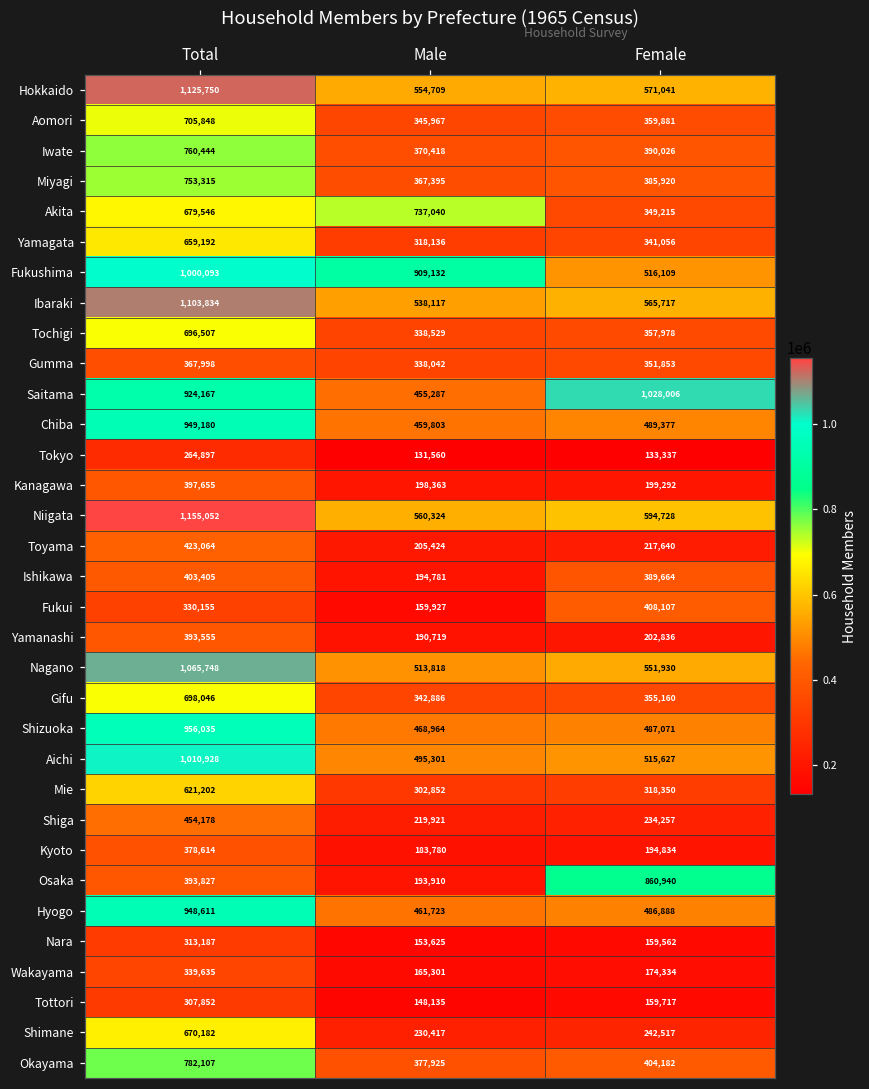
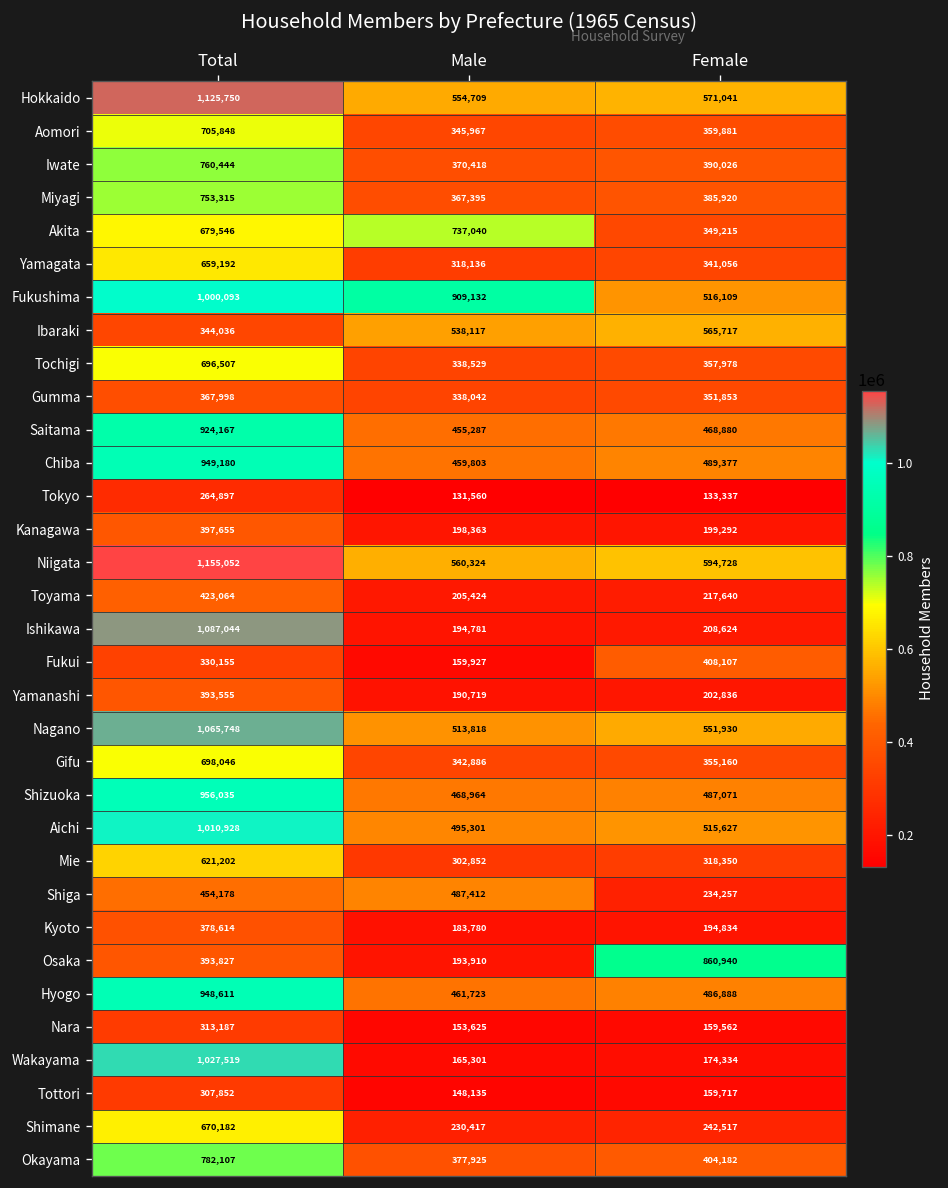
Ibaraki, Total: 1,103,834 -> 344,036
Saitama, Female: 1,028,006 -> 468,880
Ishikawa, Total: 403,405 -> 1,087,044
Ishikawa, Female: 389,664 -> 208,624
Shiga, Male: 219,921 -> 487,412
Wakayama, Total: 339,635 -> 1,027,519
